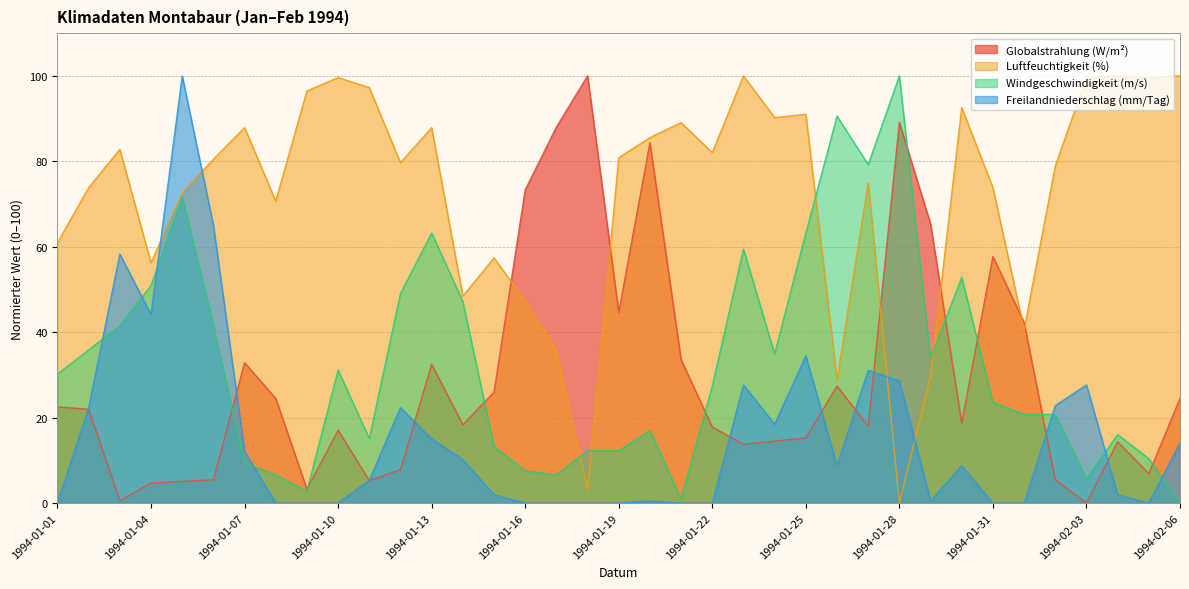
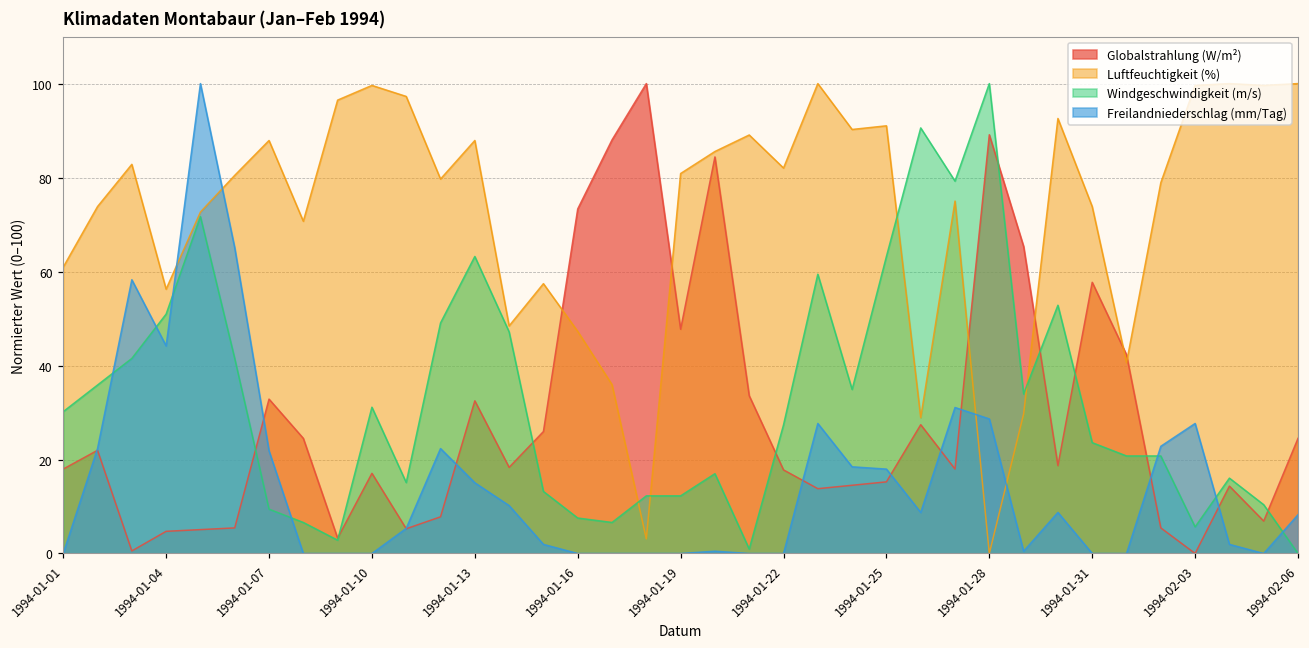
Globalstrahlung (W/m²), 1994-01-01: 23 -> 18
Freilandniederschlag (mm/Tag), 1994-01-07: 12 -> 22
Globalstrahlung (W/m²), 1994-01-19: 45 -> 48
Freilandniederschlag (mm/Tag), 1994-01-25: 34 -> 18
Freilandniederschlag (mm/Tag), 1994-02-06: 14 -> 8
